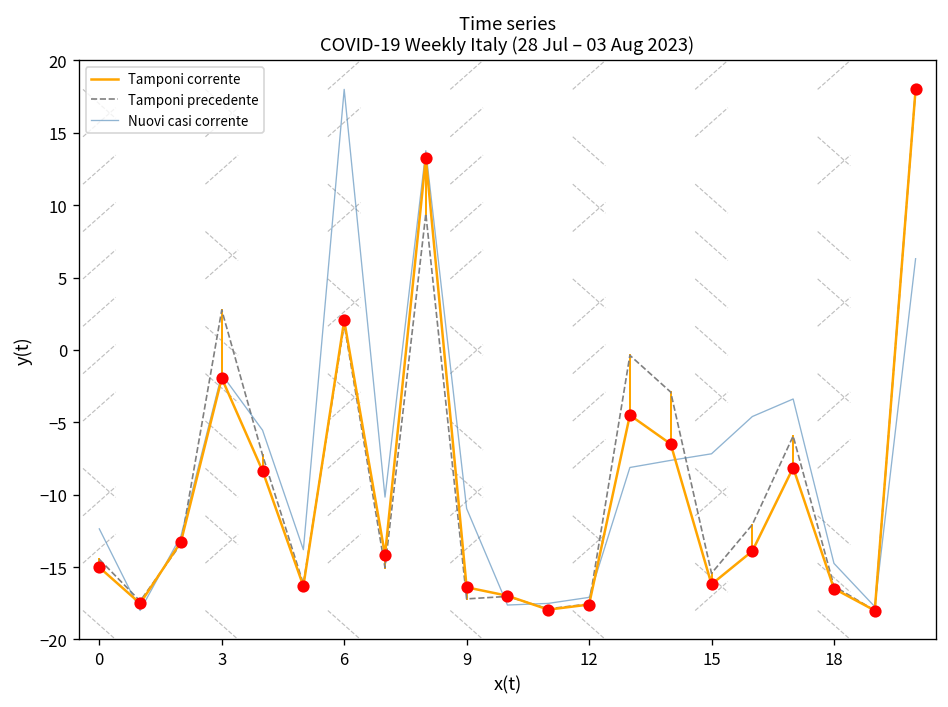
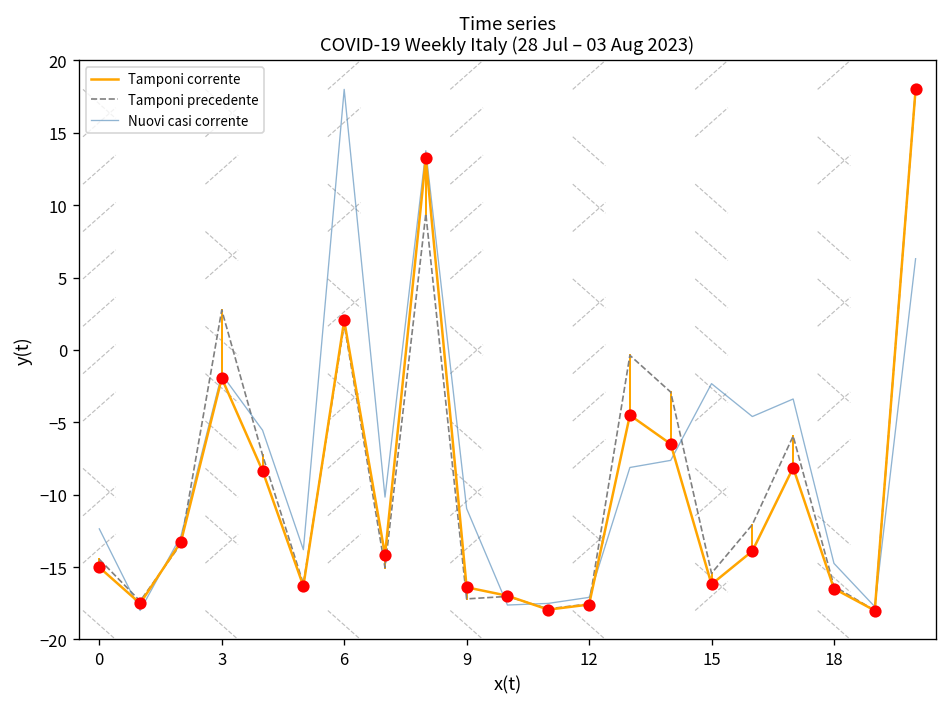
Nuovi casi corrente, 15: -7.2 -> -2.3
